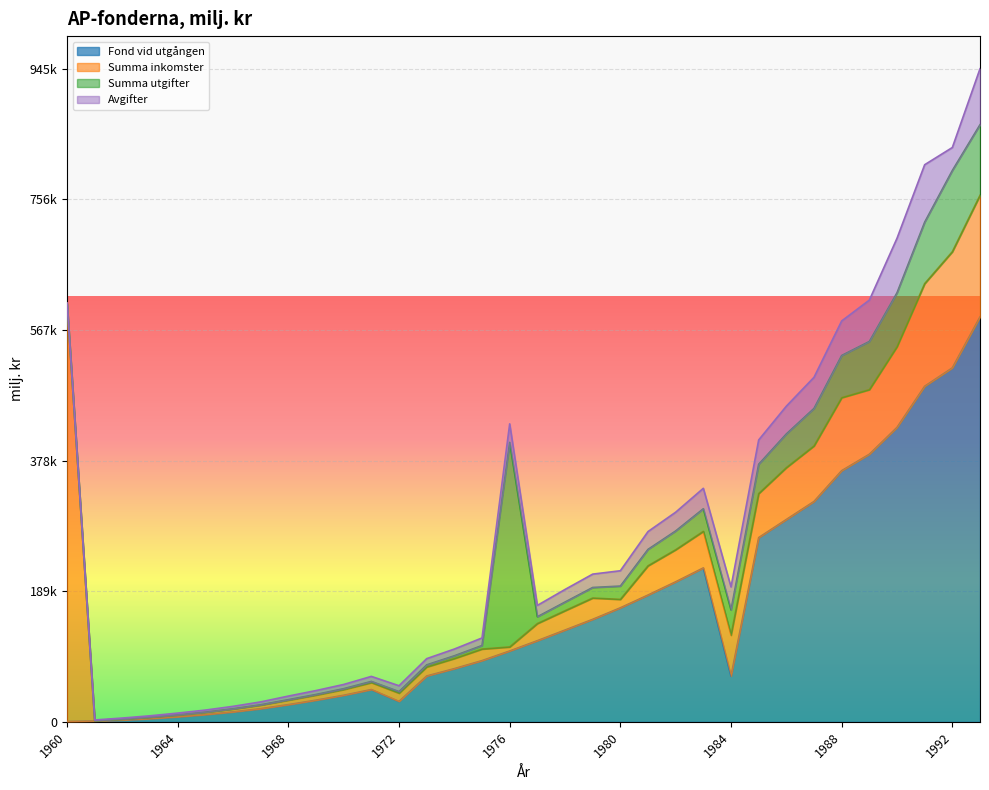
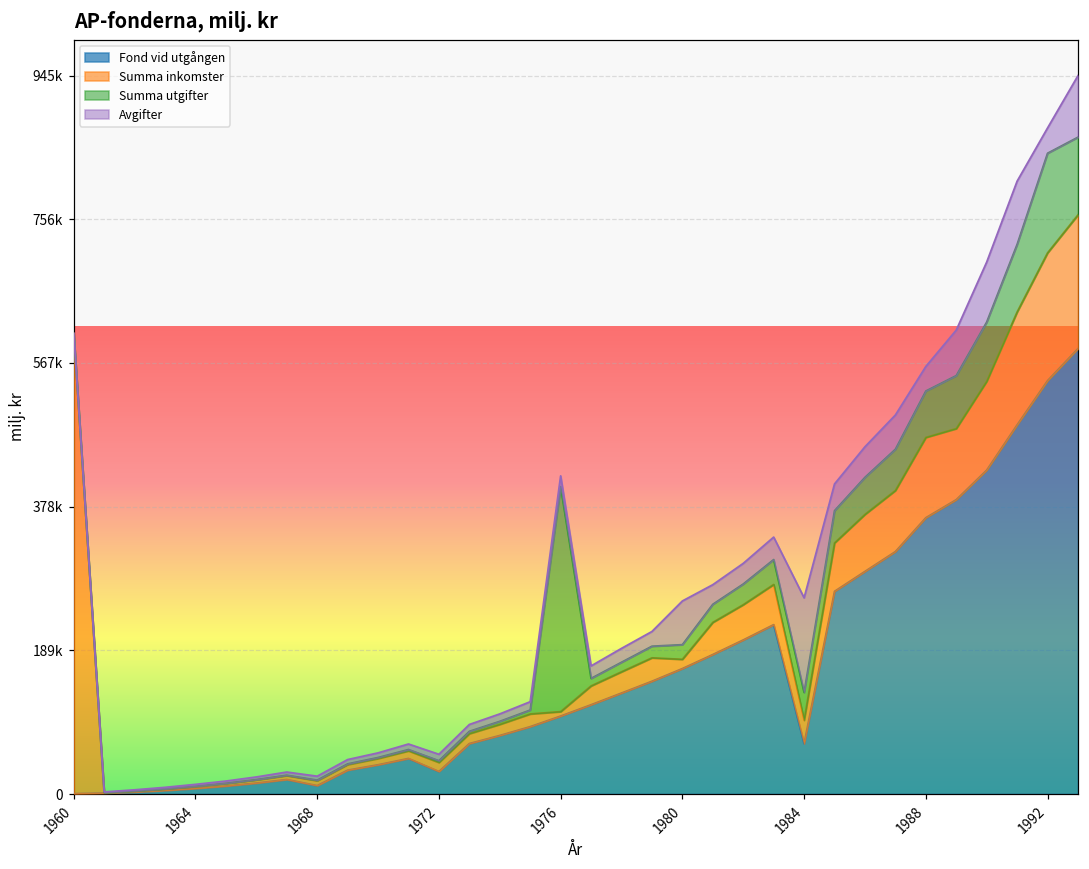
Fond vid utgången, 1968: 20000 -> 10000
Avgifter, 1976: 30000 -> 10000
Avgifter, 1980: 20000 -> 60000
Summa inkomster, 1984: 60000 -> 30000
Avgifter, 1984: 30000 -> 120000
Avgifter, 1988: 50000 -> 30000
Fond vid utgången, 1992: 510000 -> 540000
Summa utgifter, 1992: 120000 -> 130000
